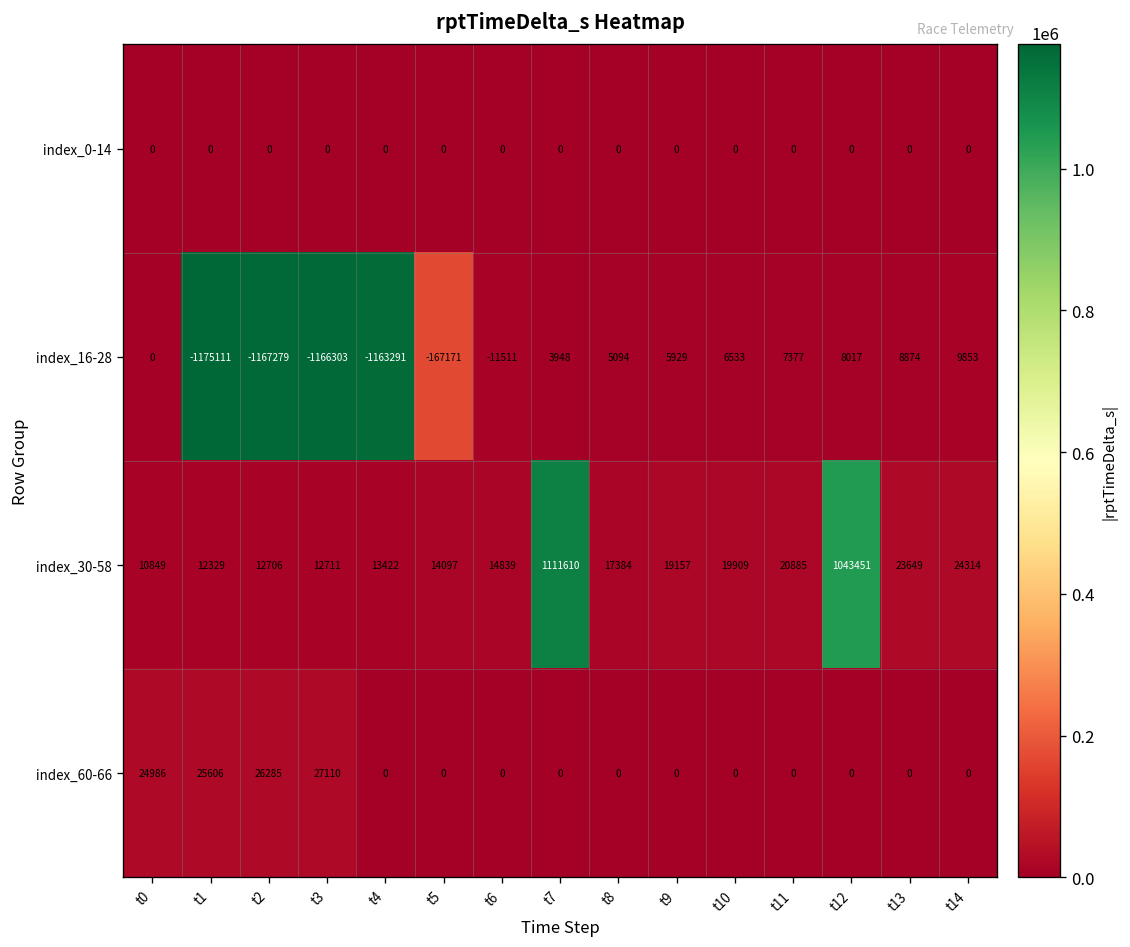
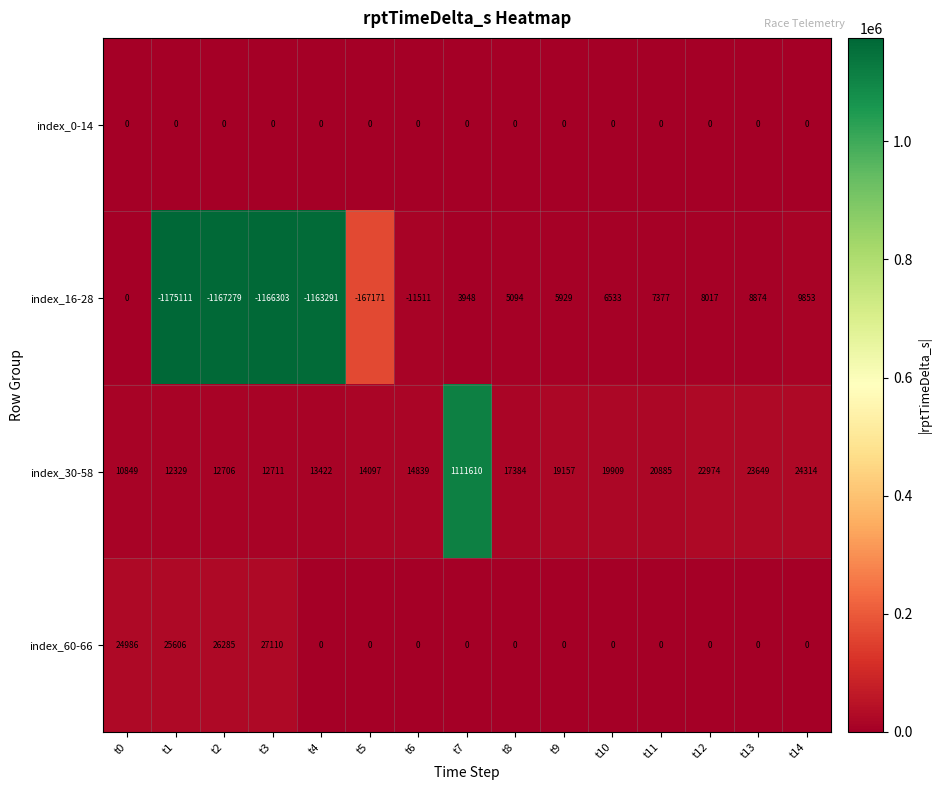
index_30-58, t12: 1043451 -> 22974
